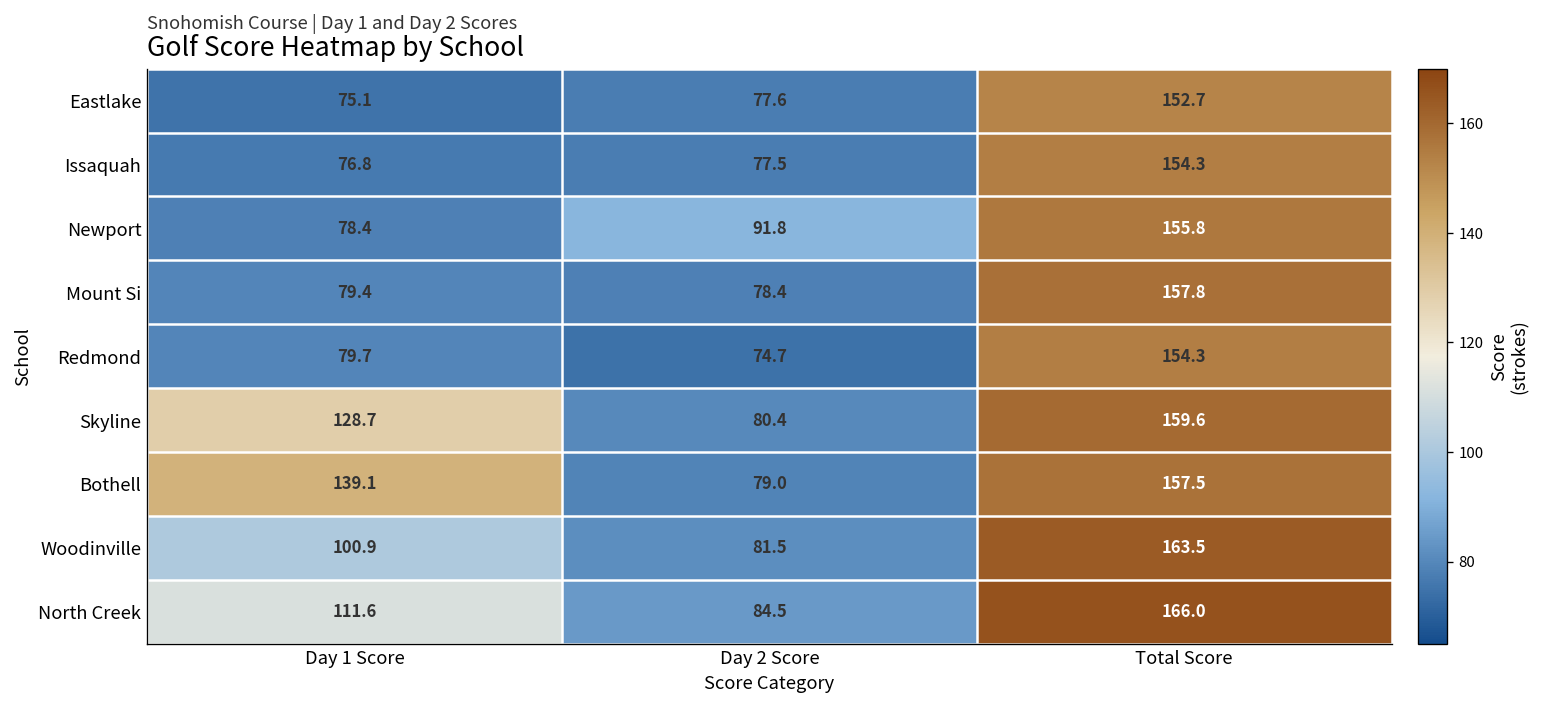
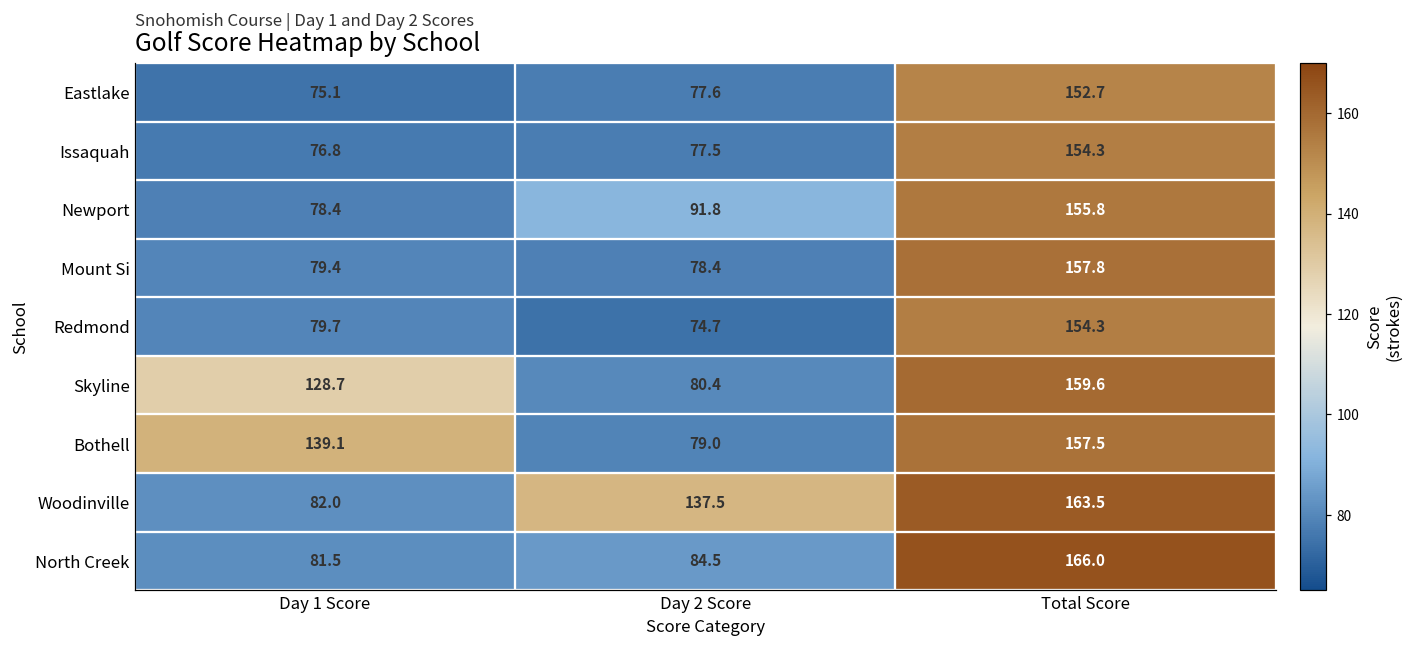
Woodinville, Day 1 Score: 100.9 -> 82.0
Woodinville, Day 2 Score: 81.5 -> 137.5
North Creek, Day 1 Score: 111.6 -> 81.5
